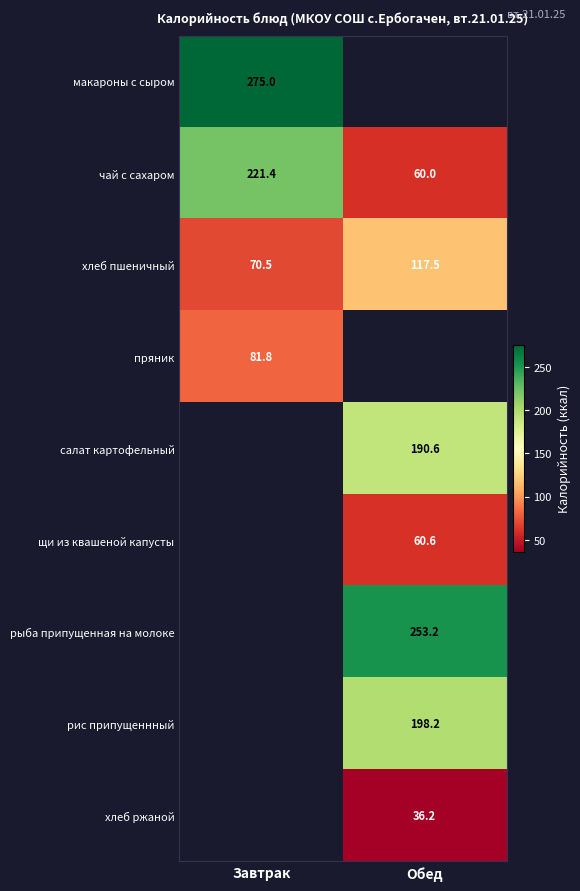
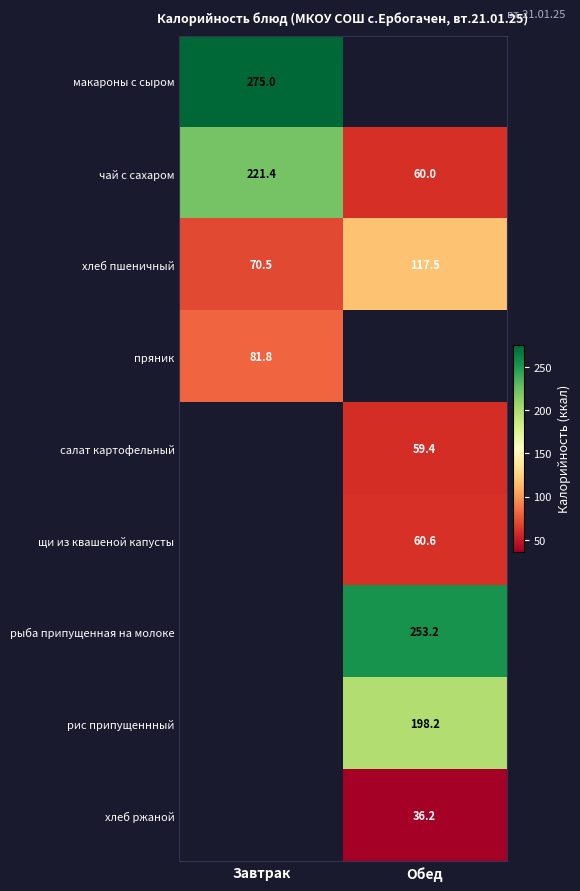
салат картофельный, Обед: 190.6 -> 59.4
